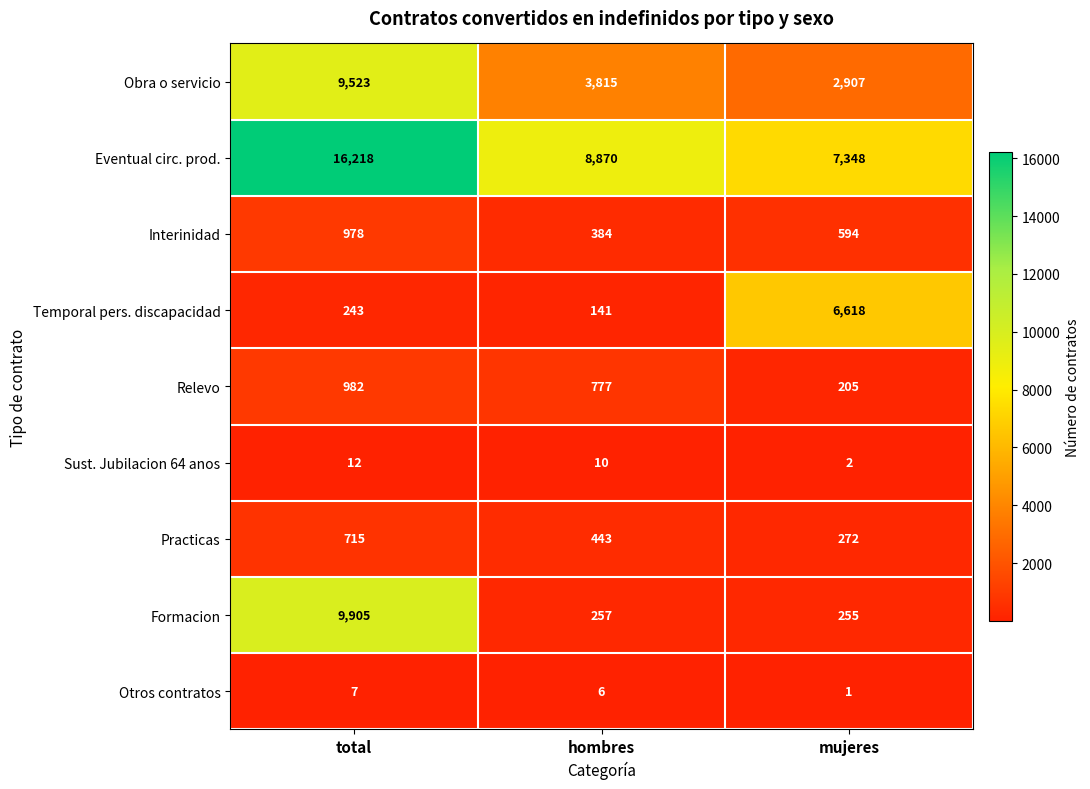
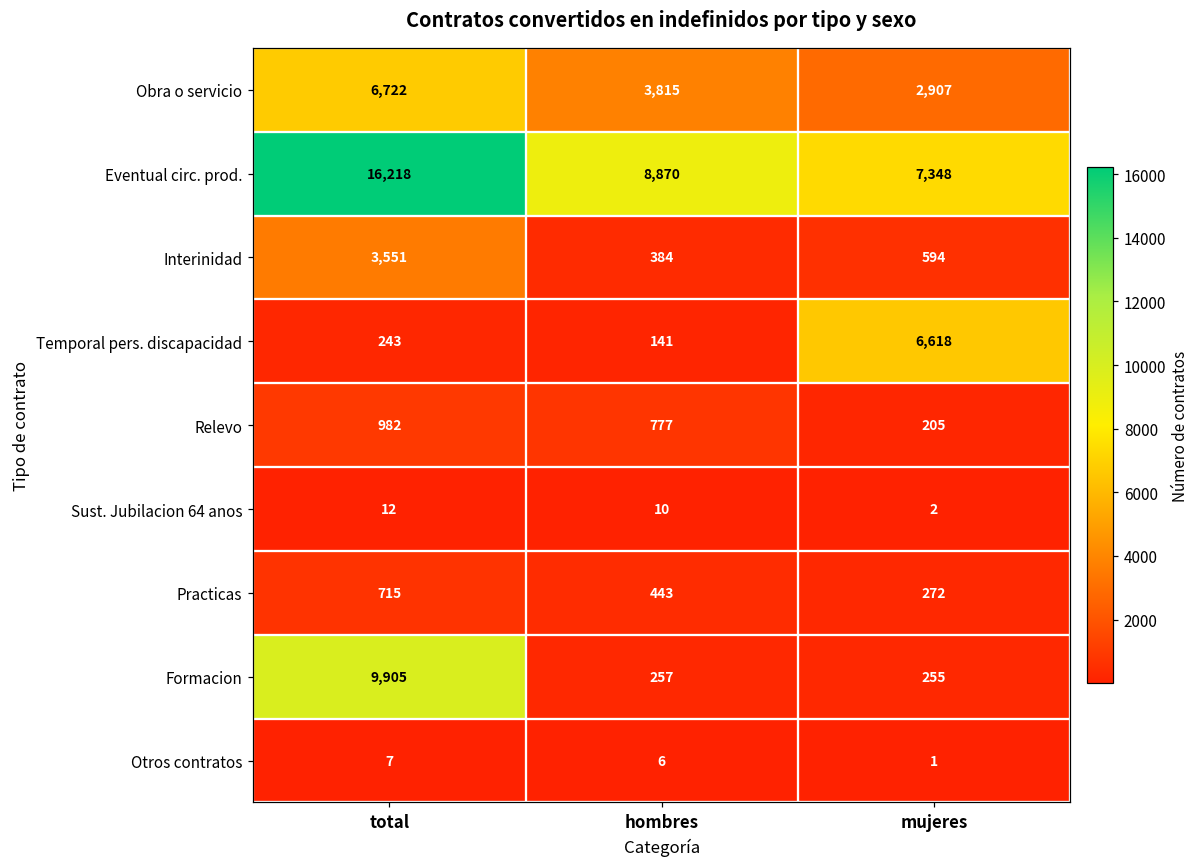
Obra o servicio, total: 9,523 -> 6,722
Interinidad, total: 978 -> 3,551
